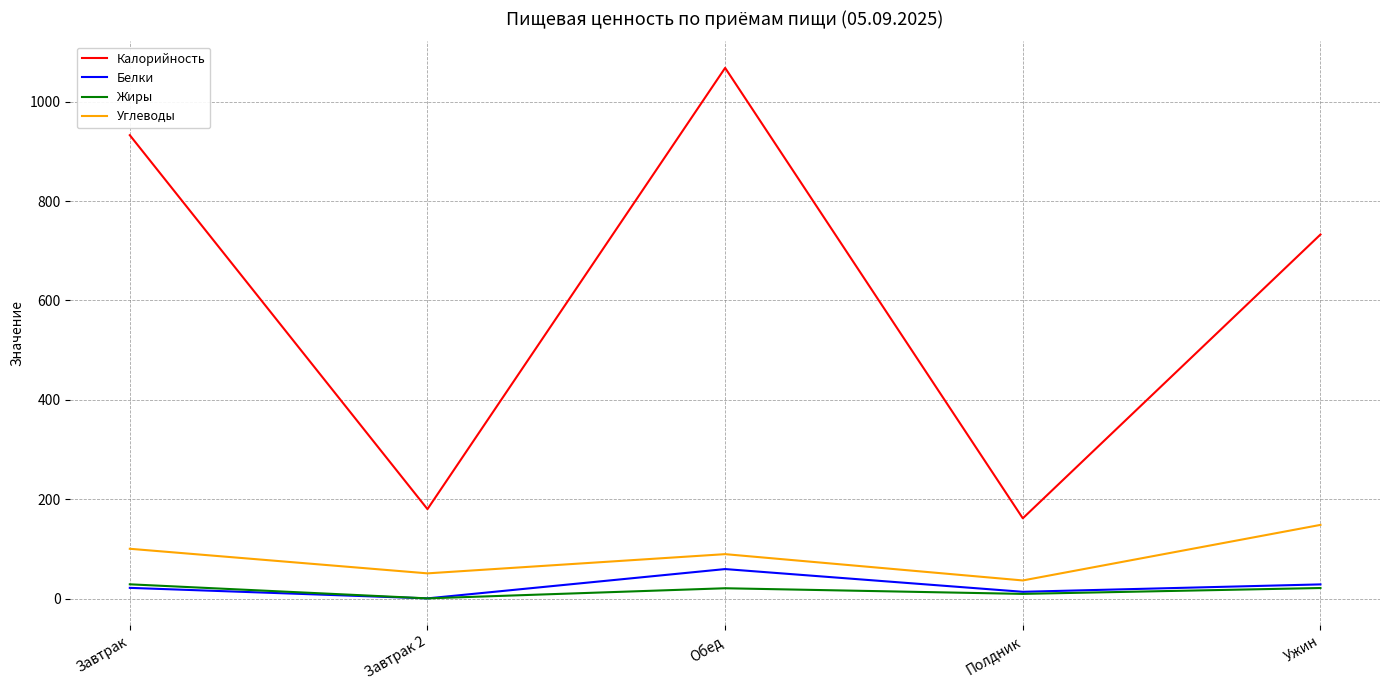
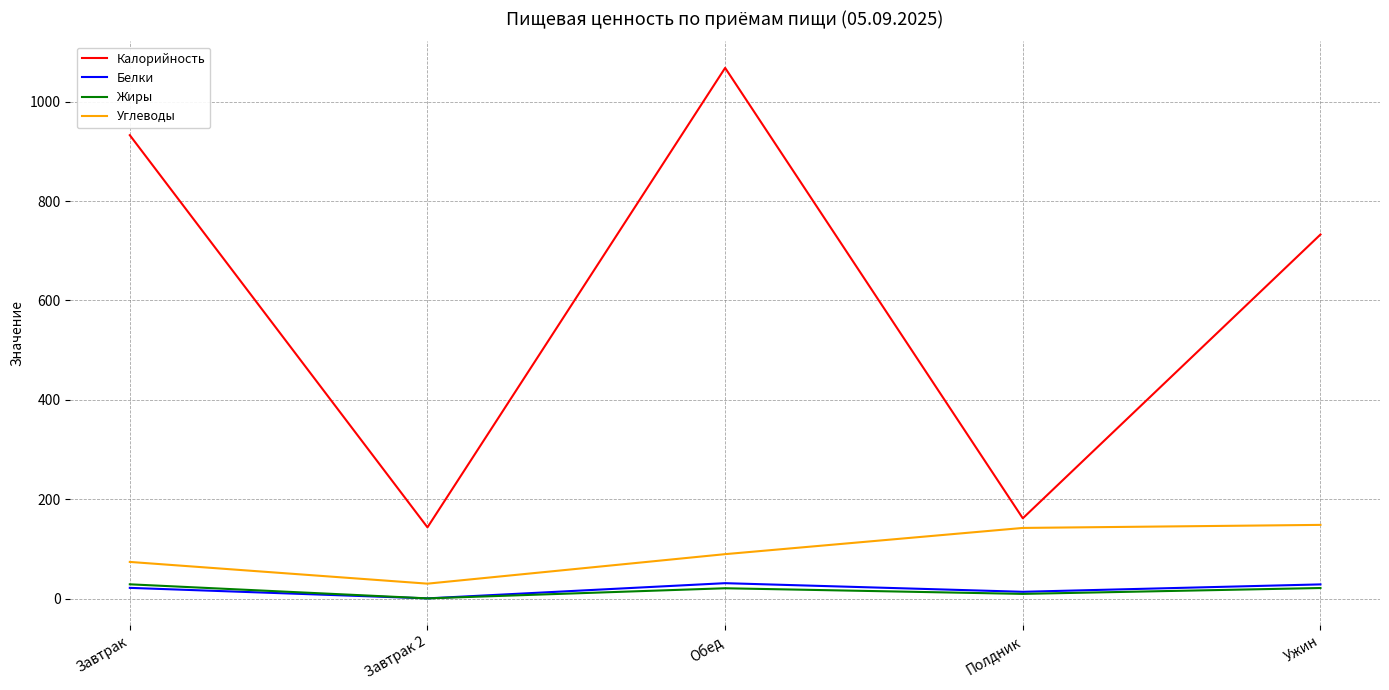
Углеводы, Завтрак: 100 -> 70
Калорийность, Завтрак 2: 180 -> 140
Углеводы, Завтрак 2: 50 -> 30
Белки, Обед: 60 -> 30
Углеводы, Полдник: 40 -> 140
